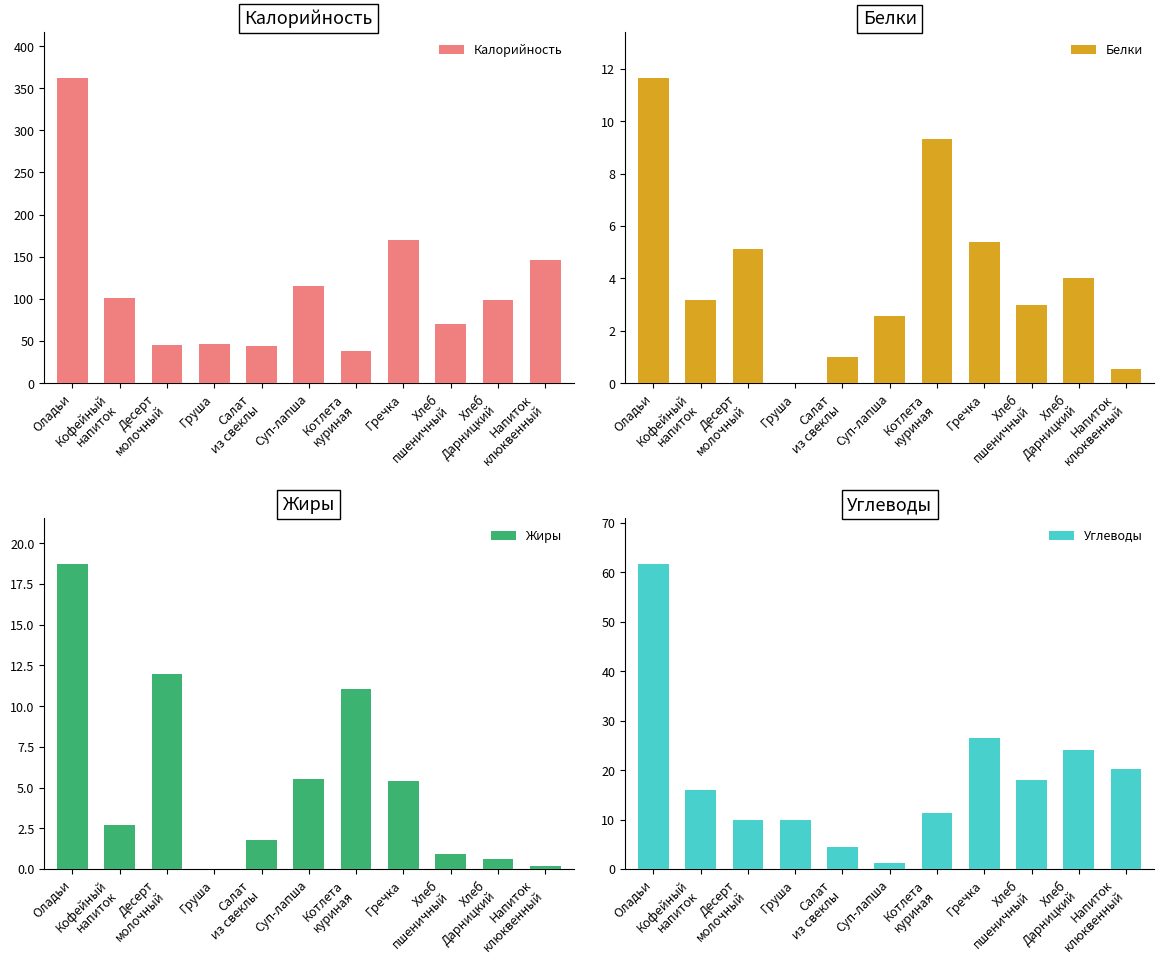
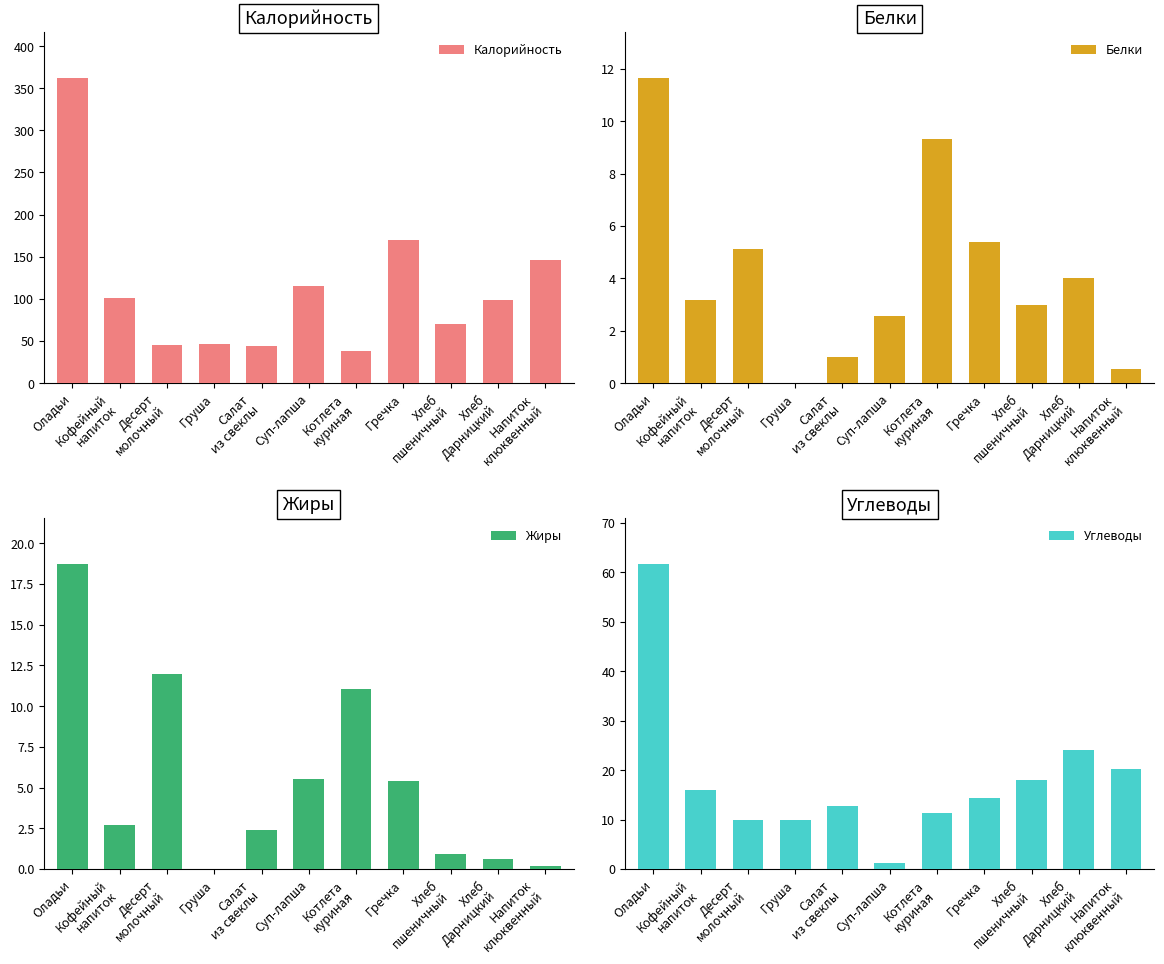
Жиры, Салат из свеклы: 1.8 -> 2.4
Углеводы, Салат из свеклы: 4 -> 13
Углеводы, Гречка: 26 -> 14
